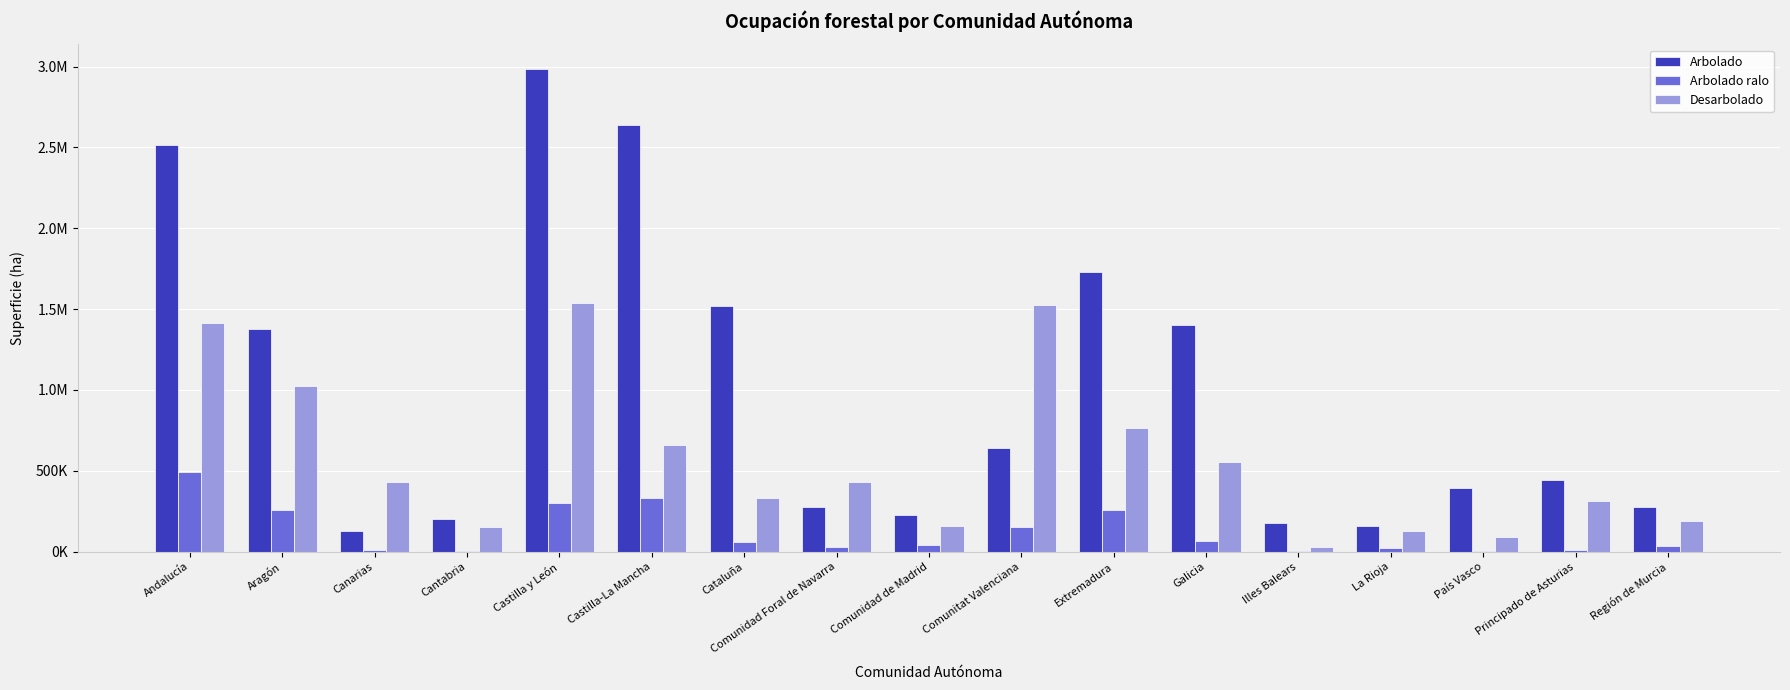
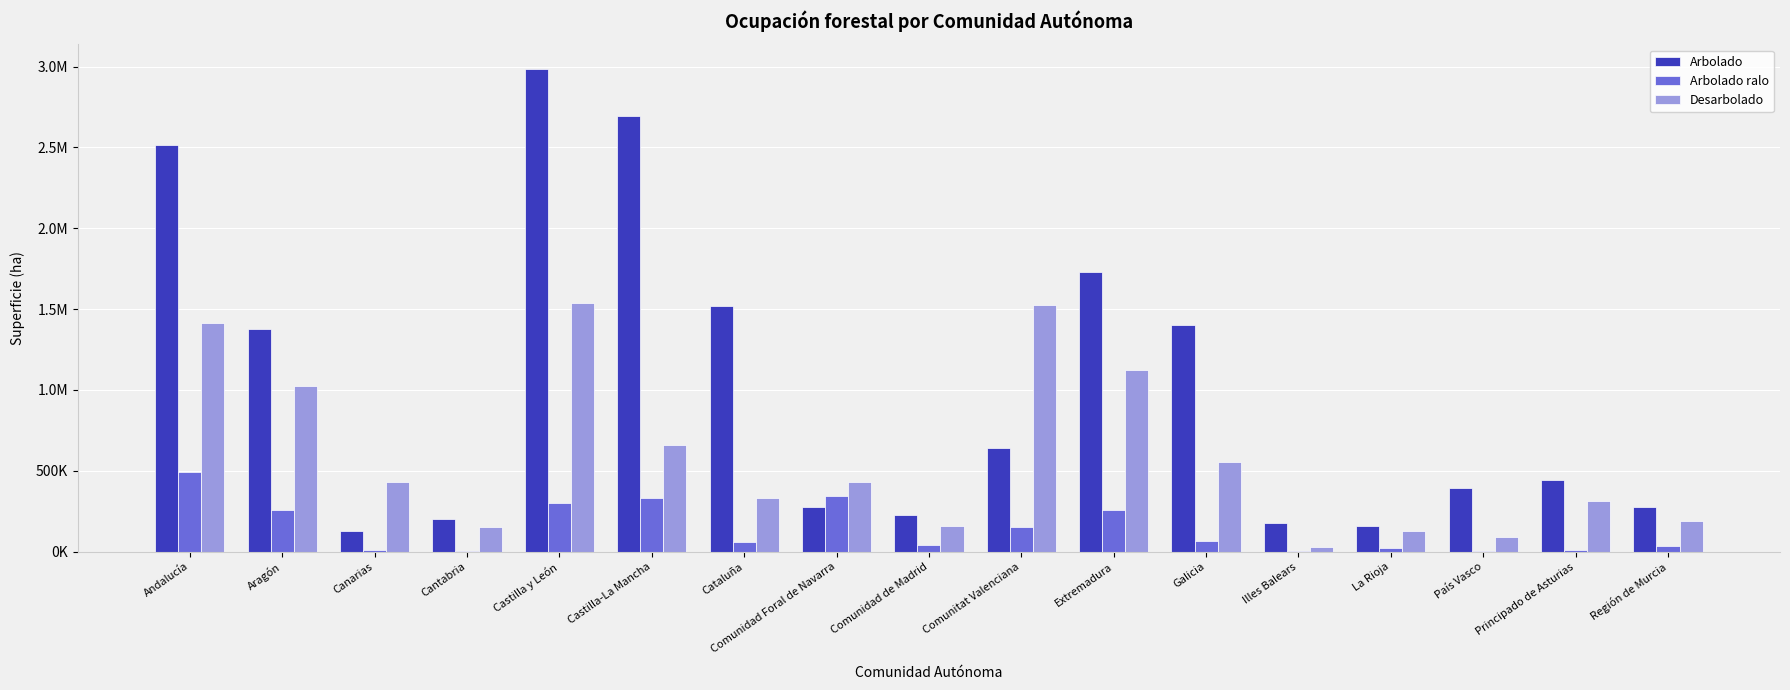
Arbolado, Castilla-La Mancha: 2640000 -> 2690000
Arbolado ralo, Comunidad Foral de Navarra: 30000 -> 350000
Desarbolado, Extremadura: 770000 -> 1120000
